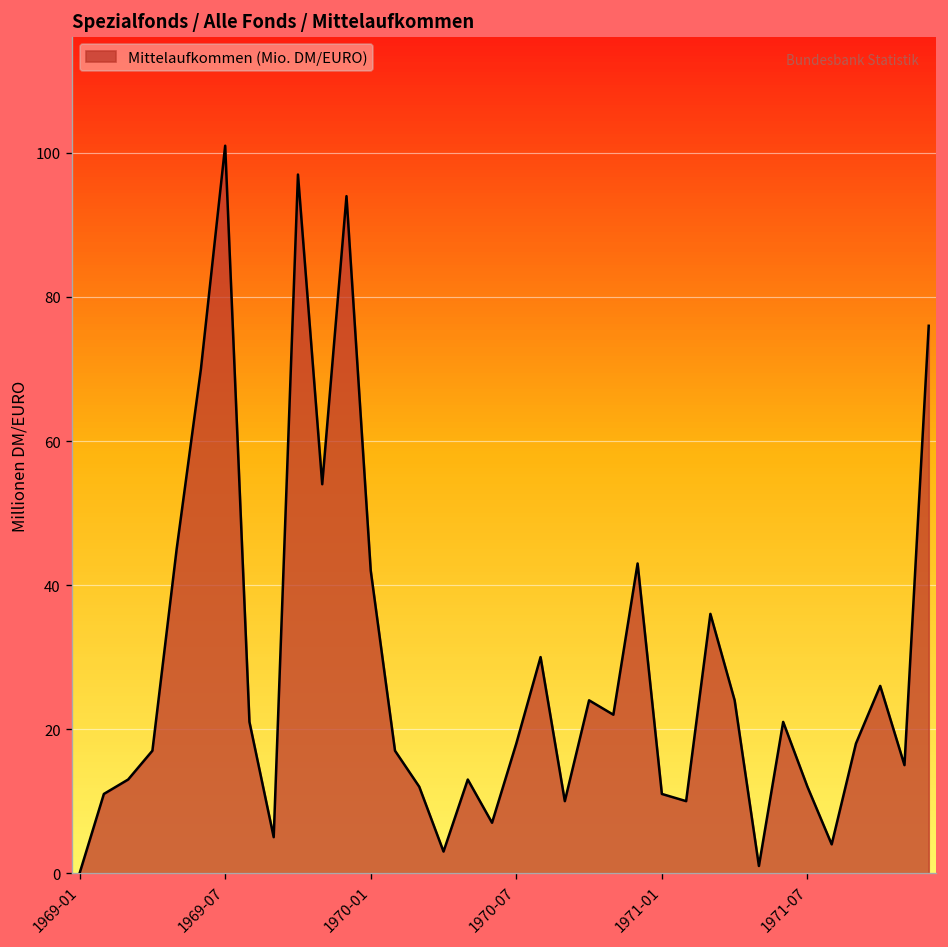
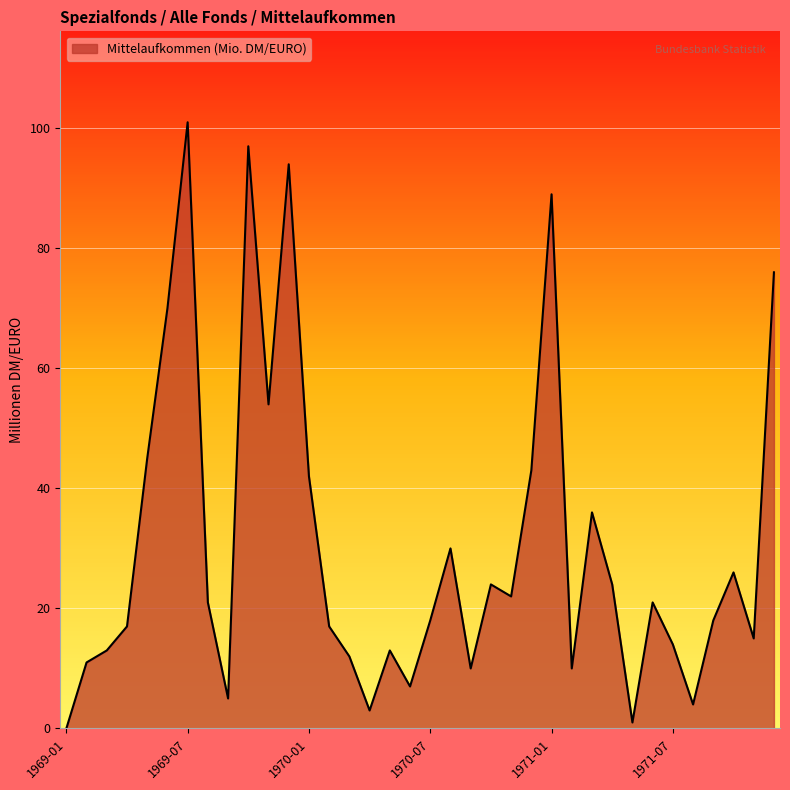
1971-01: 11 -> 89
1971-07: 12 -> 14
